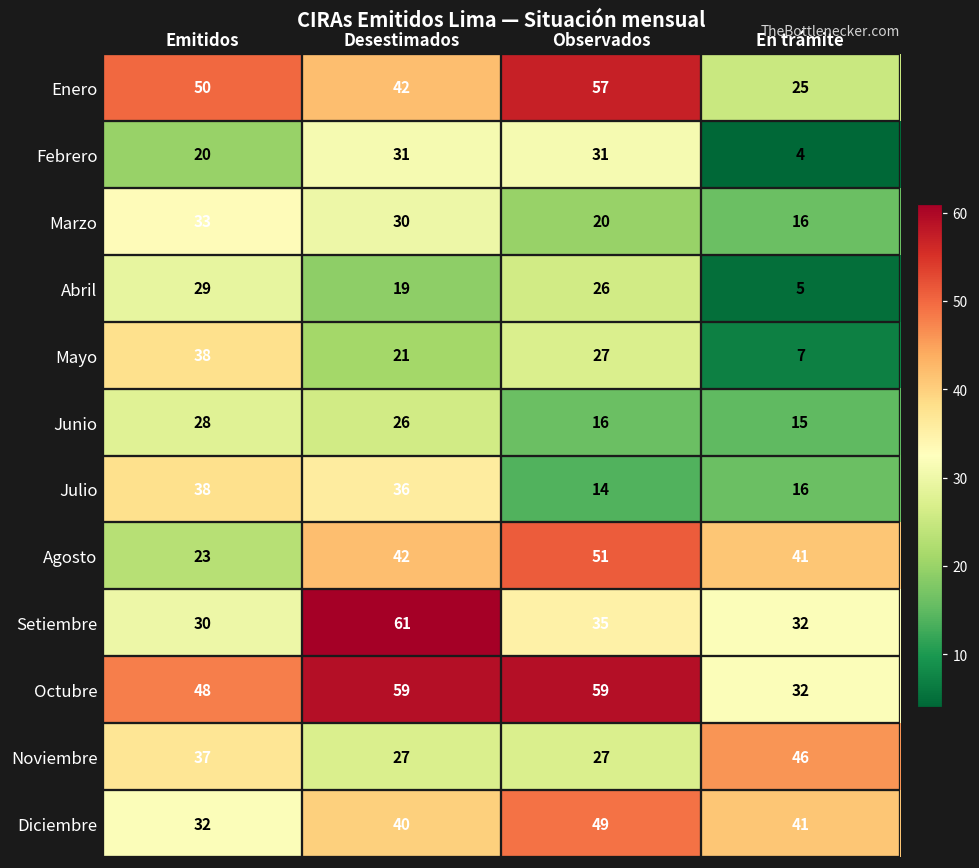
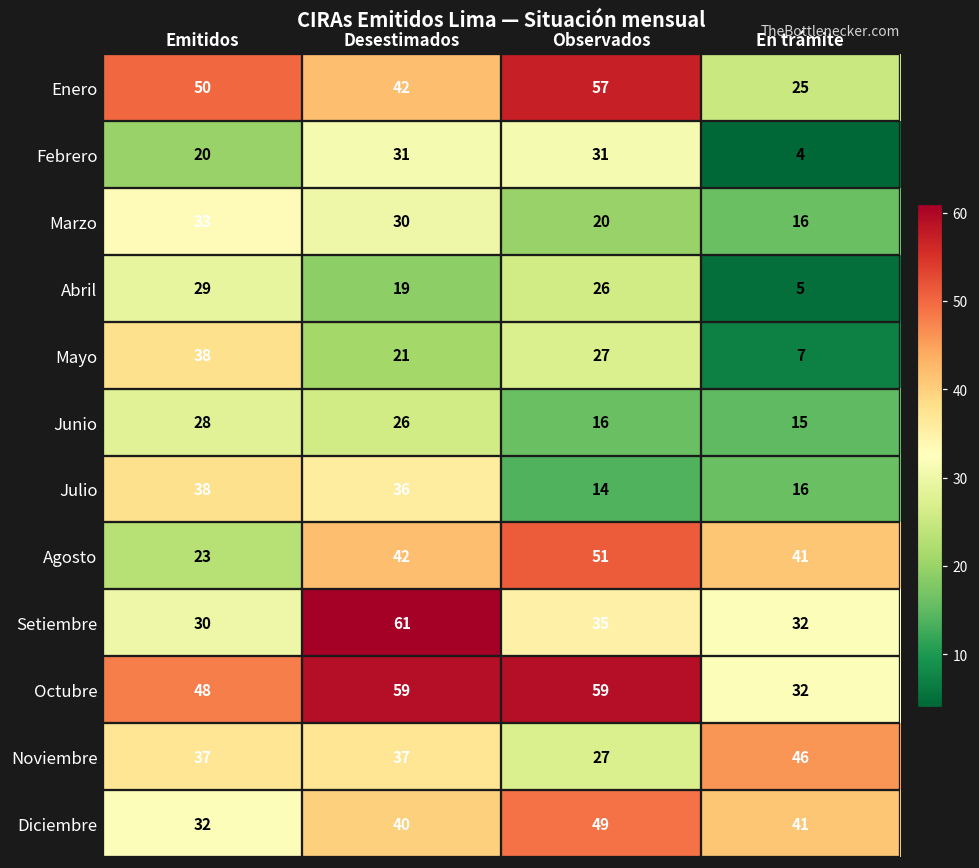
Noviembre, Desestimados: 27 -> 37
